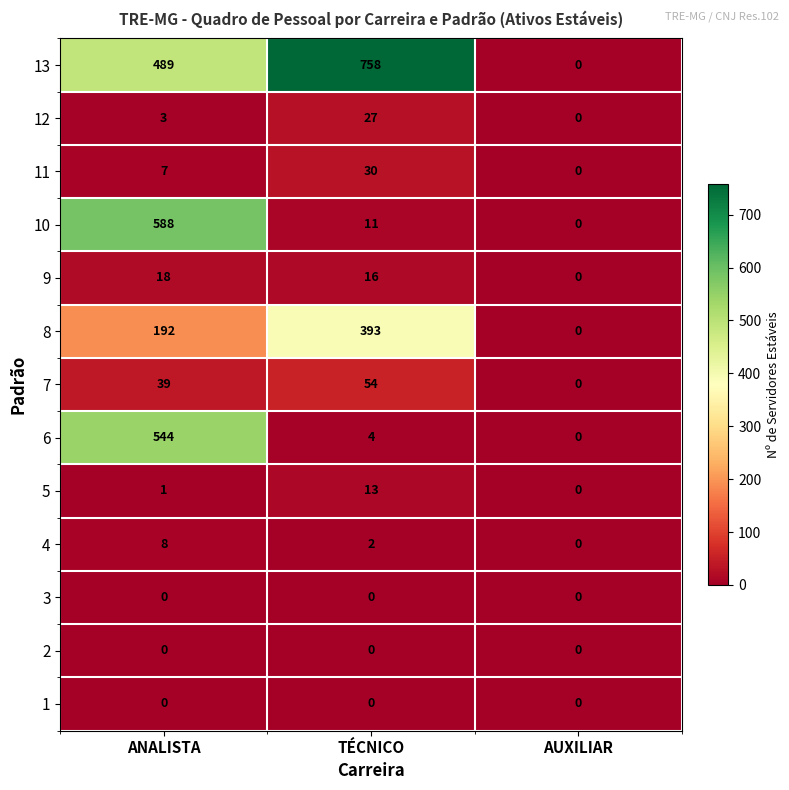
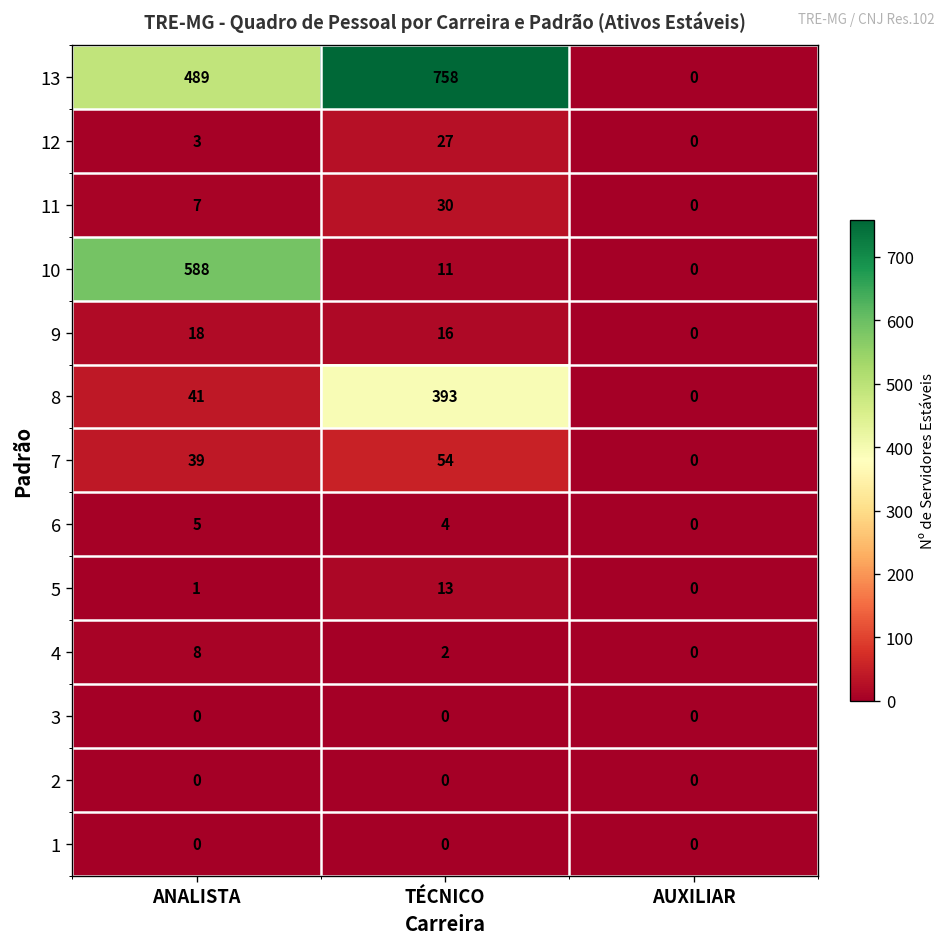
8, ANALISTA: 192 -> 41
6, ANALISTA: 544 -> 5
